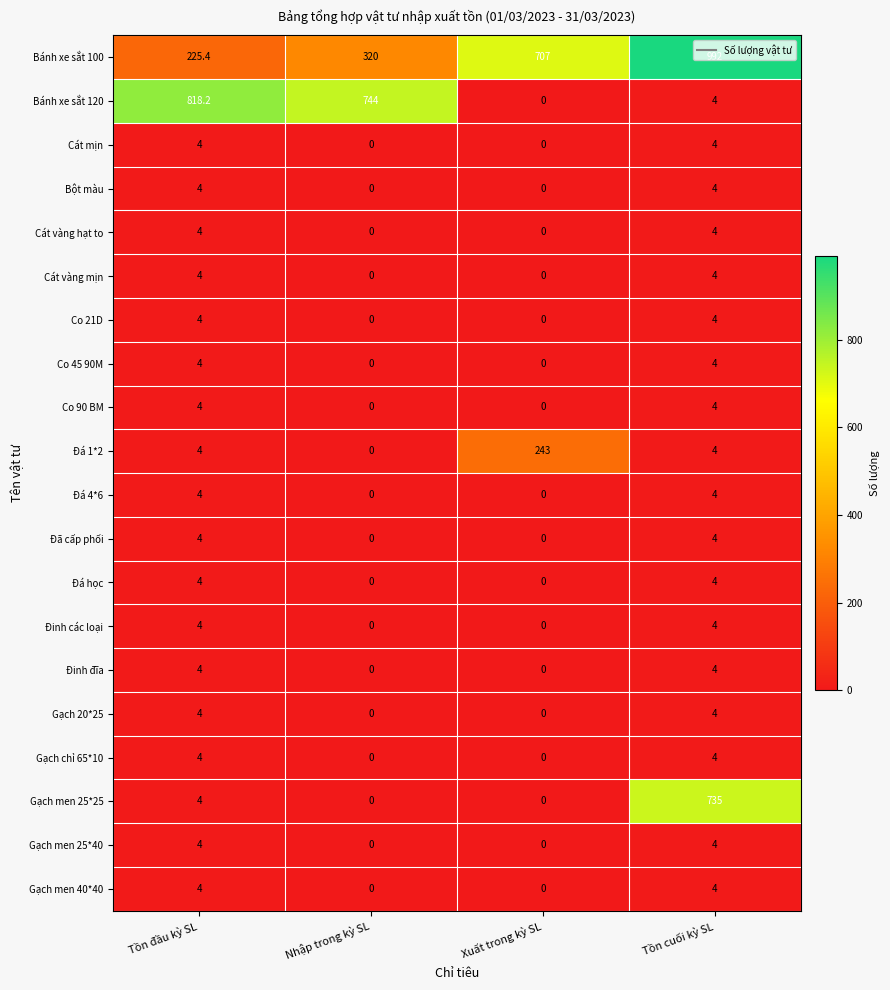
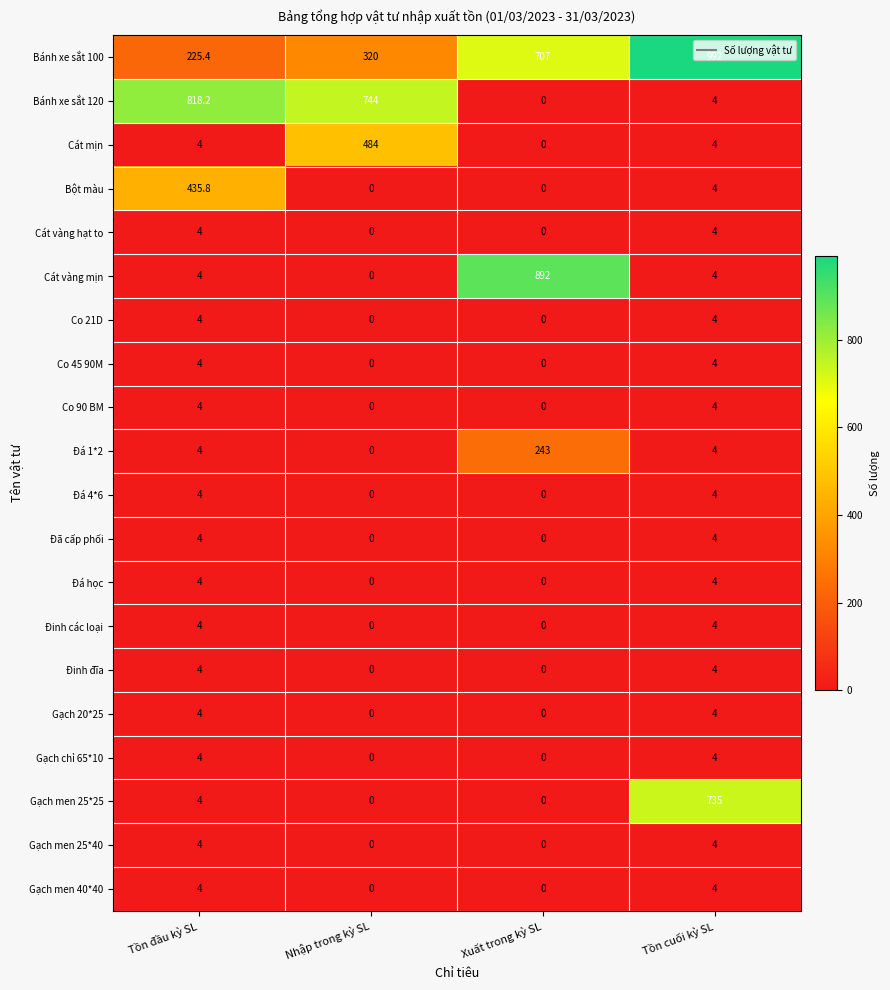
Cát mịn, Nhập trong kỳ SL: 0 -> 484
Bột màu, Tồn đầu kỳ SL: 4 -> 435.8
Cát vàng mịn, Xuất trong kỳ SL: 0 -> 892
